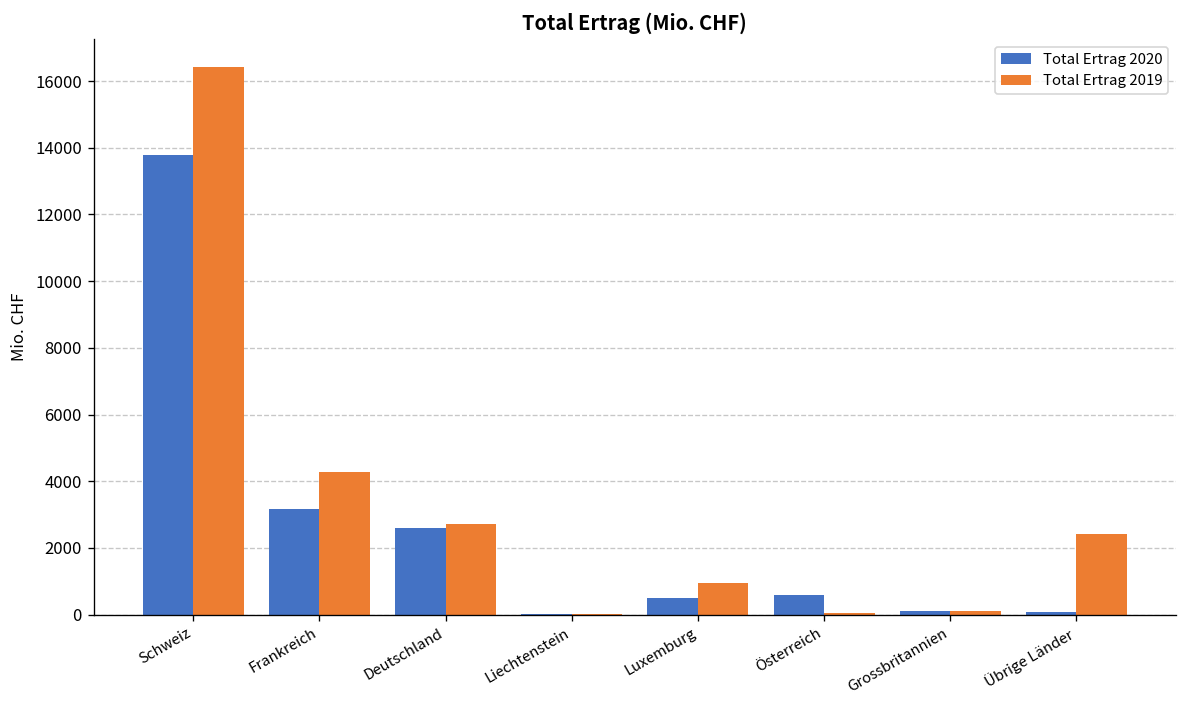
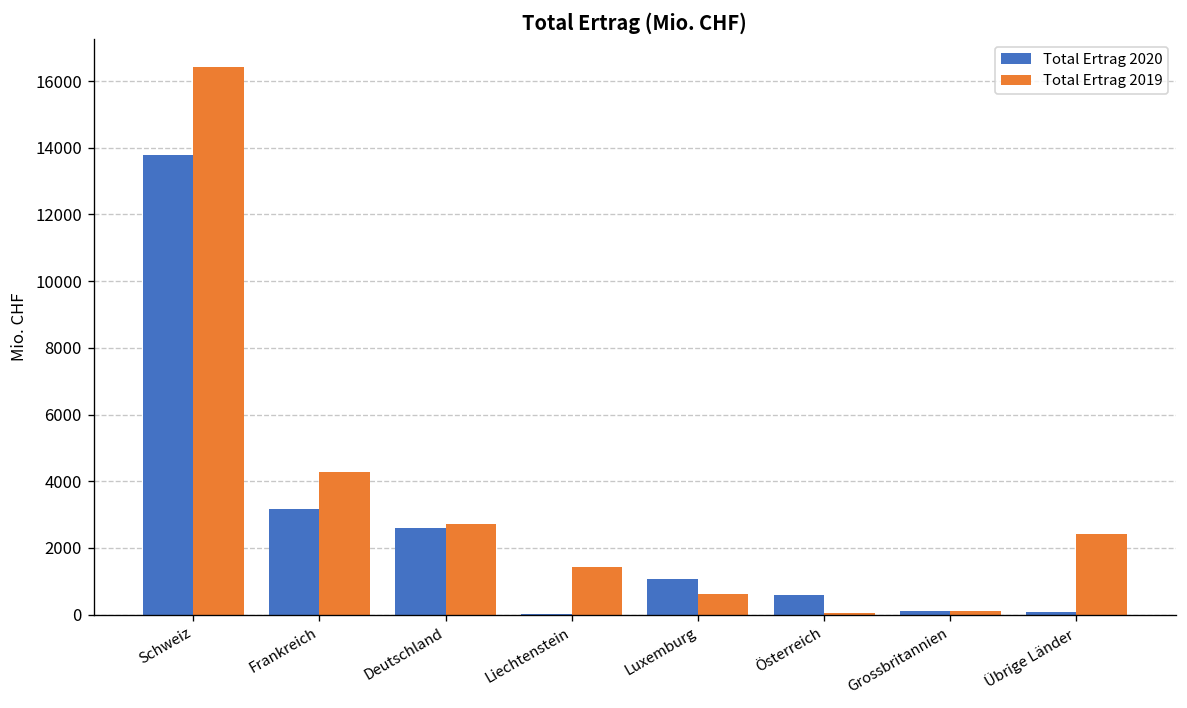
Total Ertrag 2019, Liechtenstein: 0 -> 1400
Total Ertrag 2020, Luxemburg: 500 -> 1100
Total Ertrag 2019, Luxemburg: 900 -> 600
